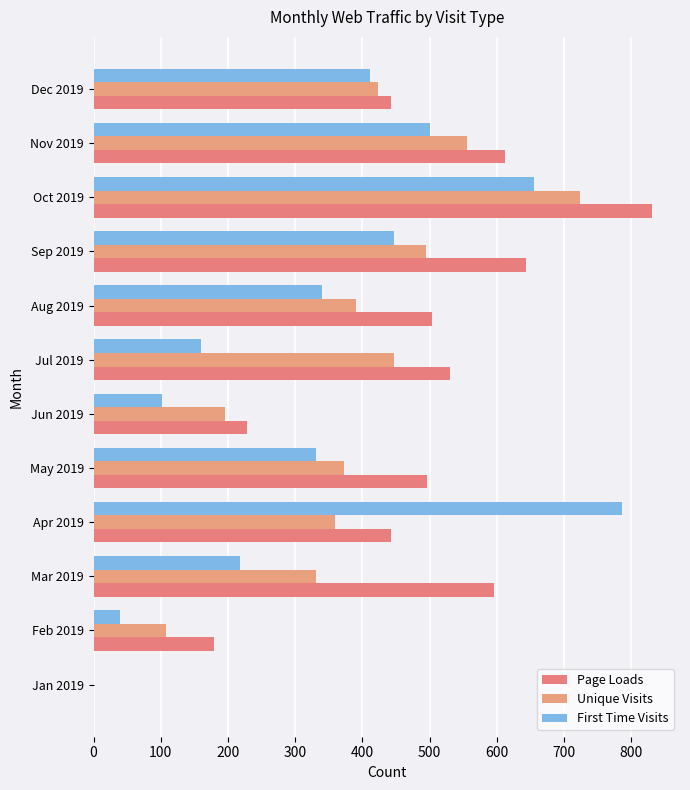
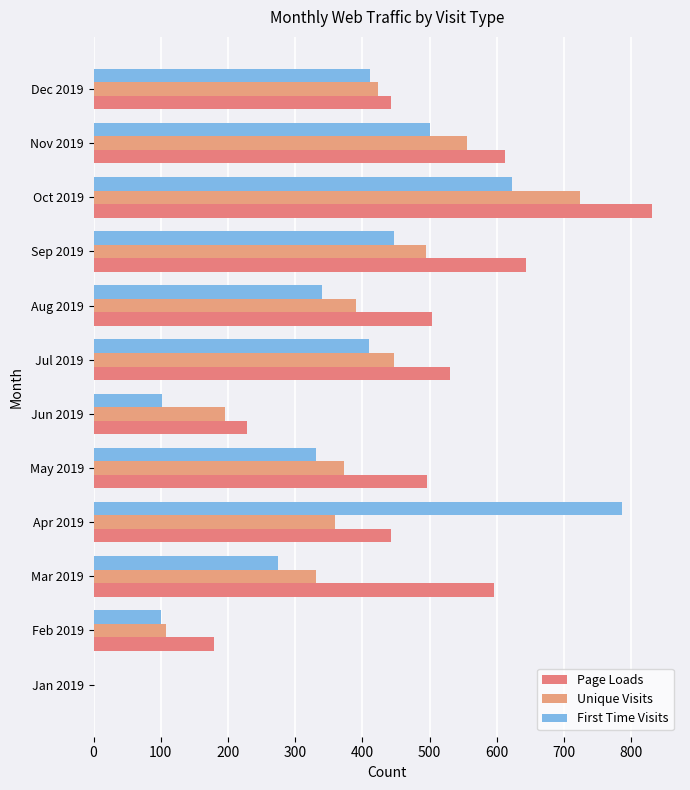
First Time Visits, Oct 2019: 660 -> 620
First Time Visits, Jul 2019: 160 -> 410
First Time Visits, Mar 2019: 220 -> 270
First Time Visits, Feb 2019: 40 -> 100
